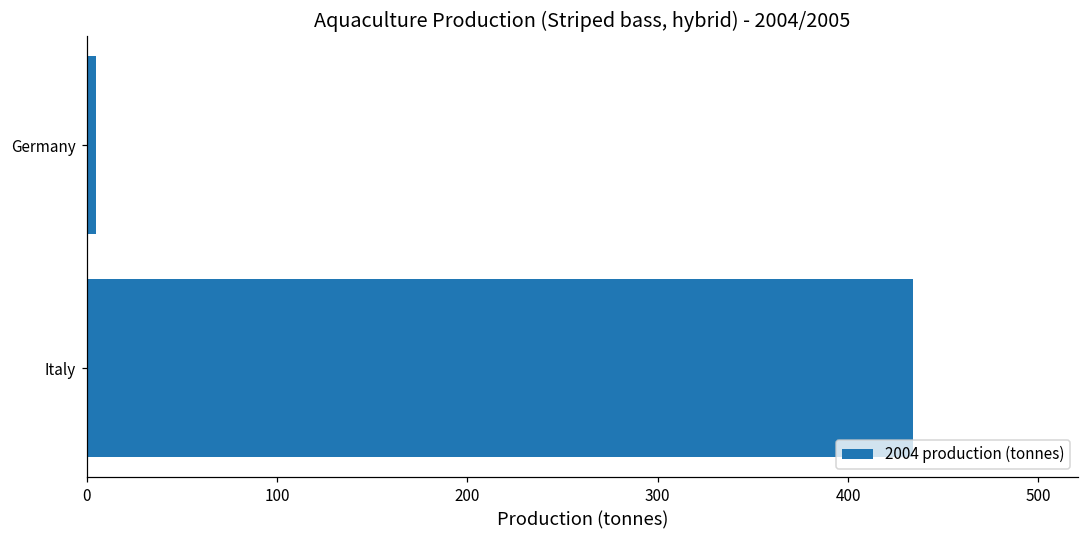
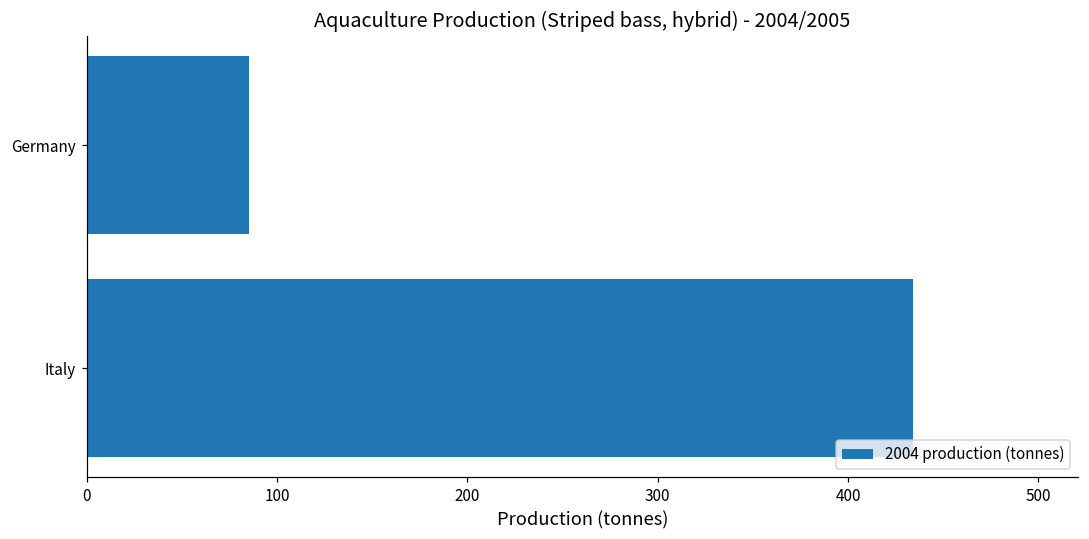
Germany: 5 -> 86
